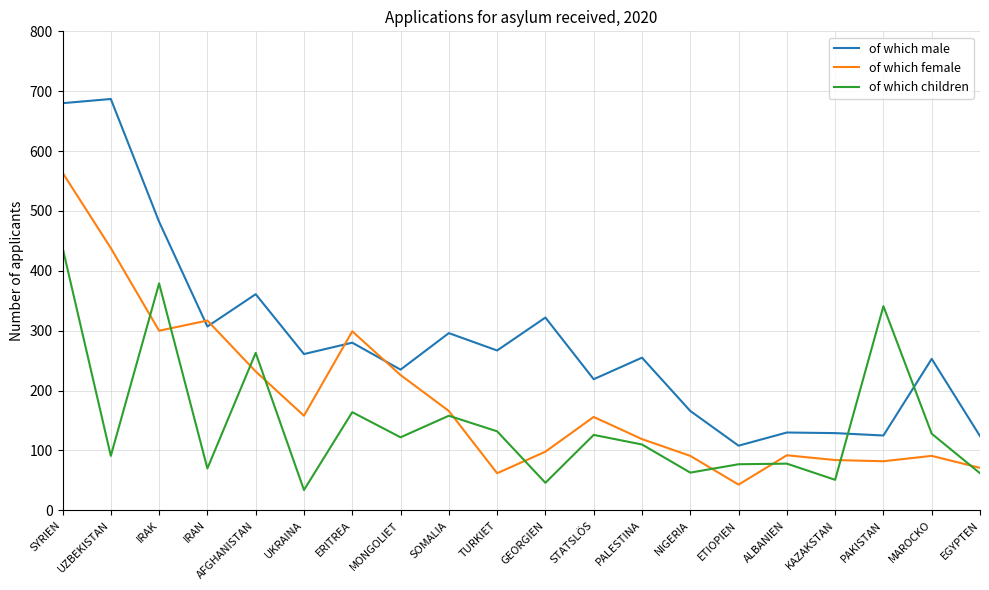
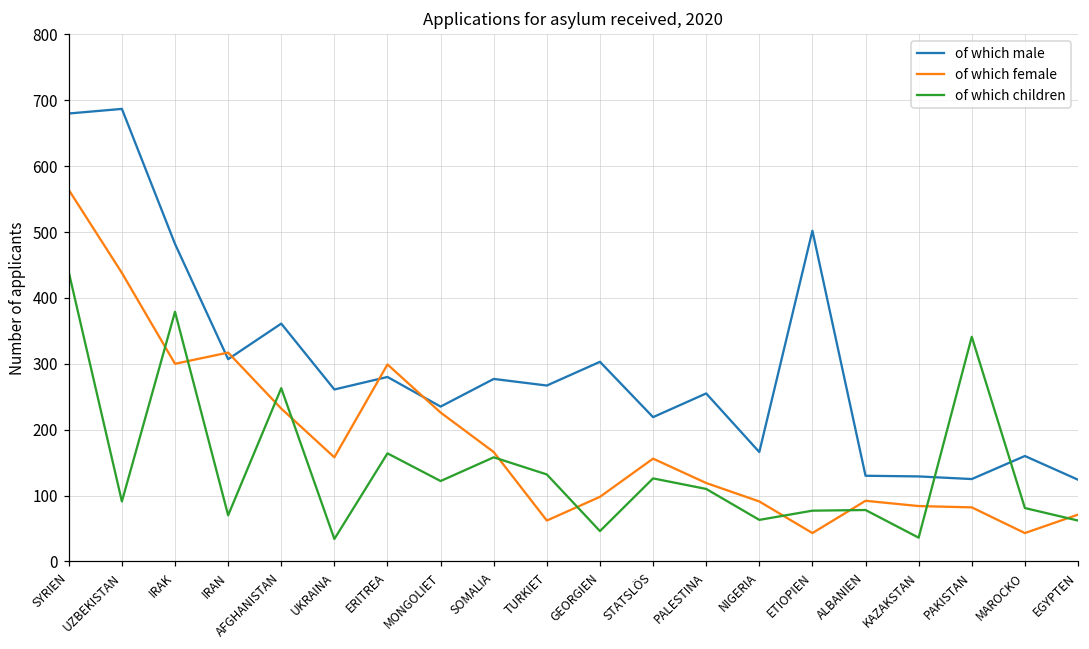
of which male, SOMALIA: 300 -> 280
of which male, GEORGIEN: 320 -> 300
of which male, ETIOPIEN: 110 -> 500
of which children, KAZAKSTAN: 50 -> 40
of which male, MAROCKO: 250 -> 160
of which female, MAROCKO: 90 -> 40
of which children, MAROCKO: 130 -> 80
